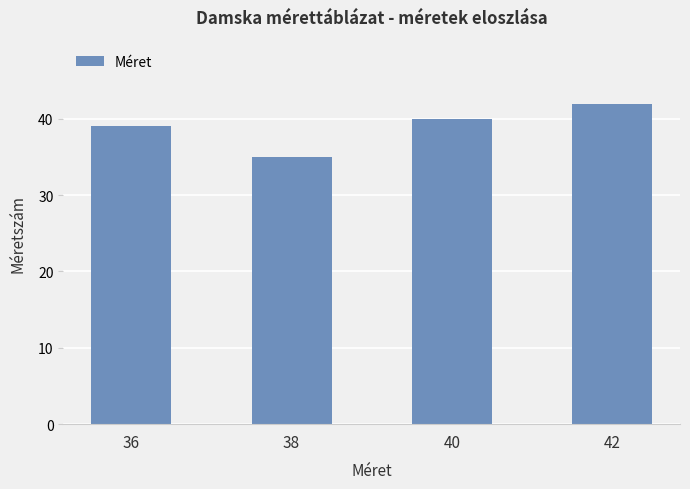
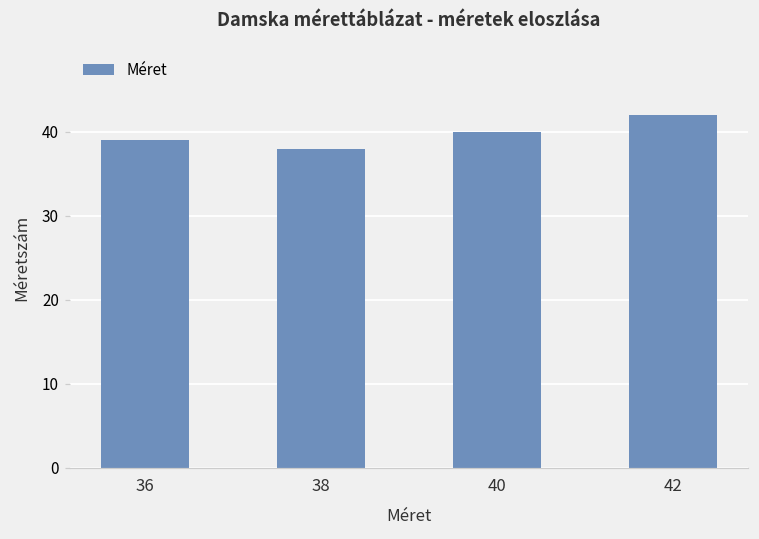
38: 35 -> 38
